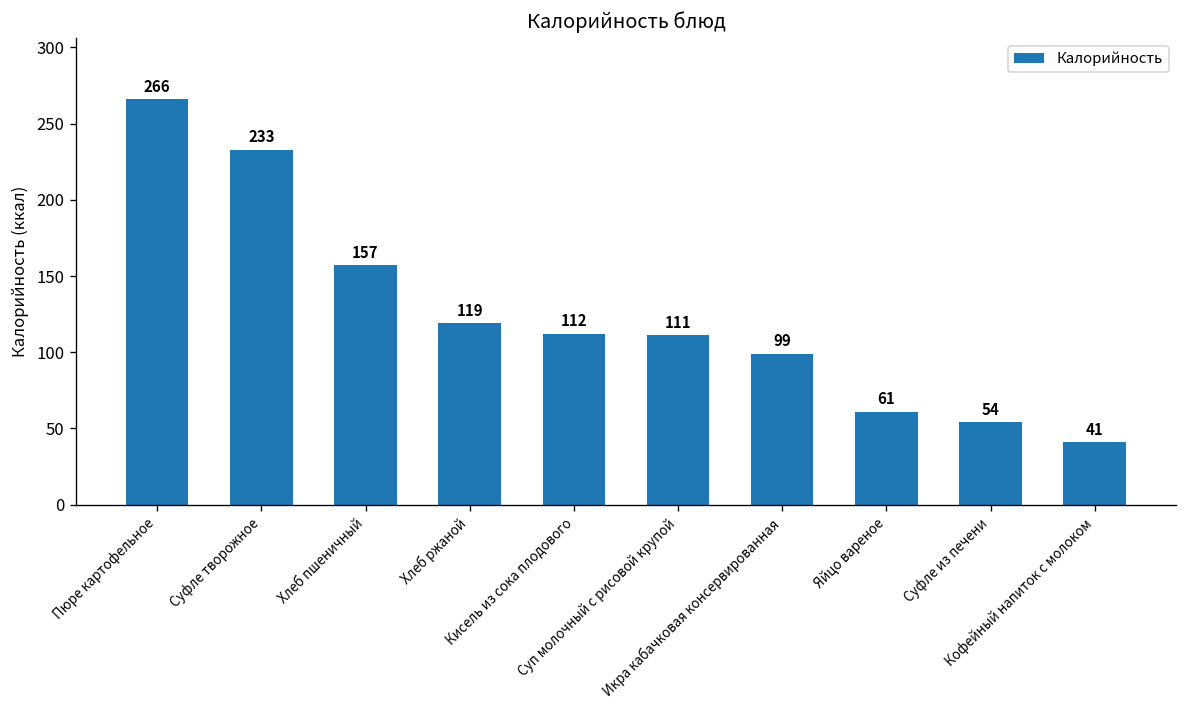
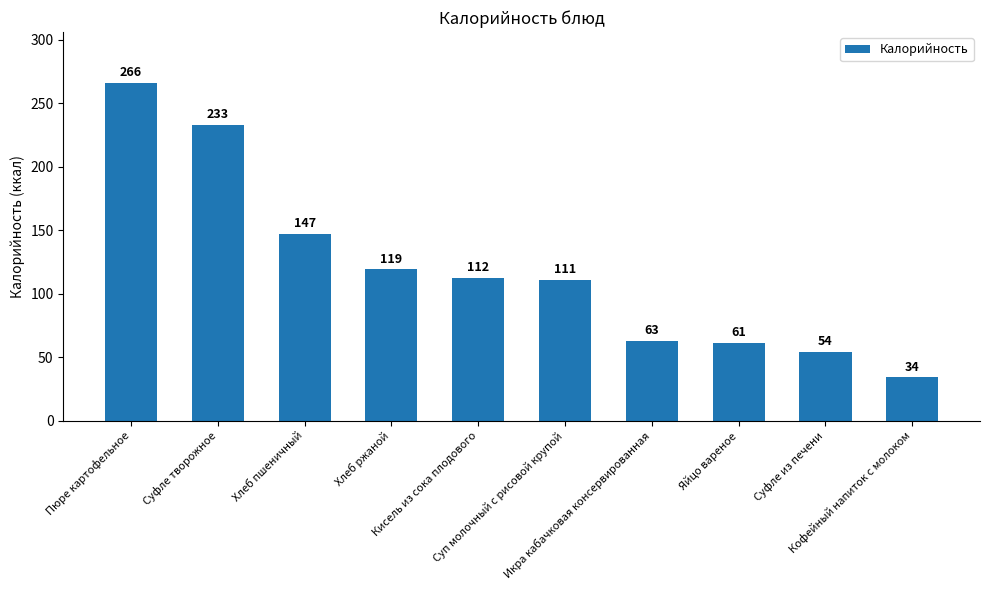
Хлеб пшеничный: 157 -> 147
Икра кабачковая консервированная: 99 -> 63
Кофейный напиток с молоком: 41 -> 34
